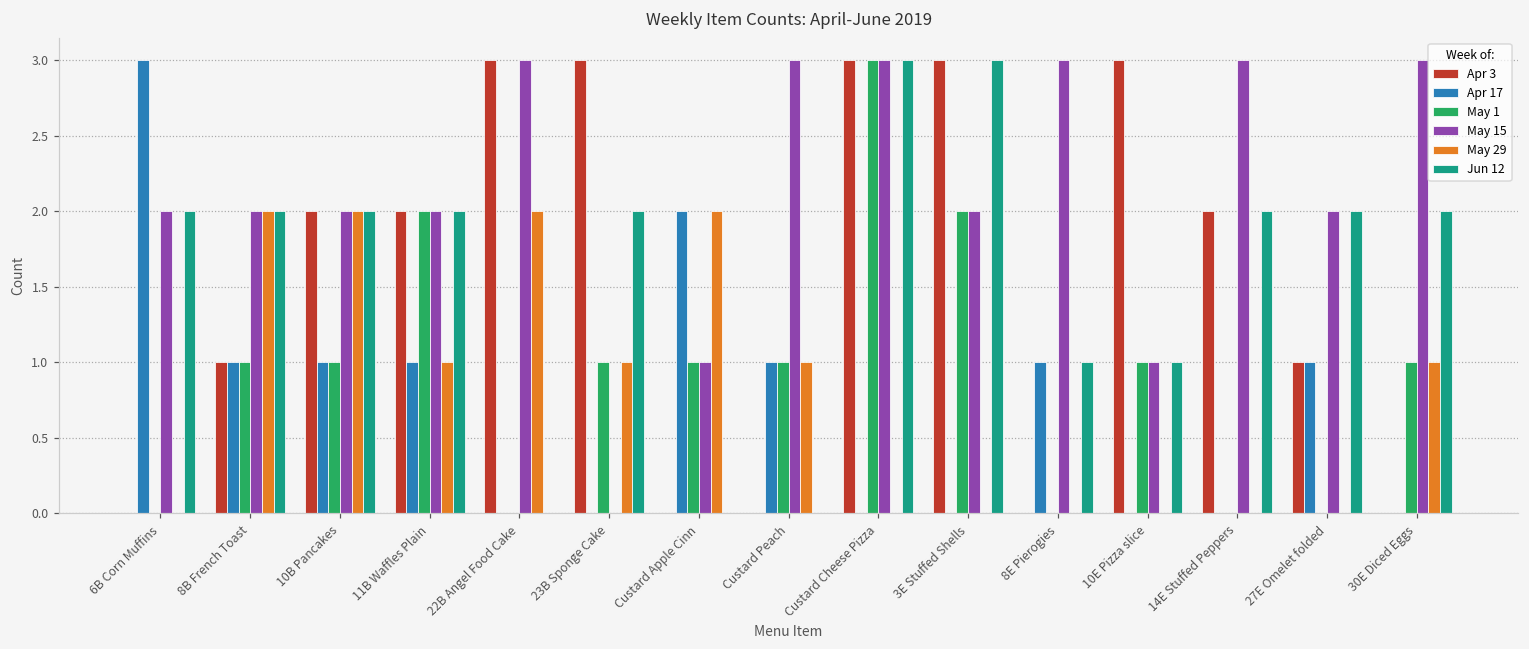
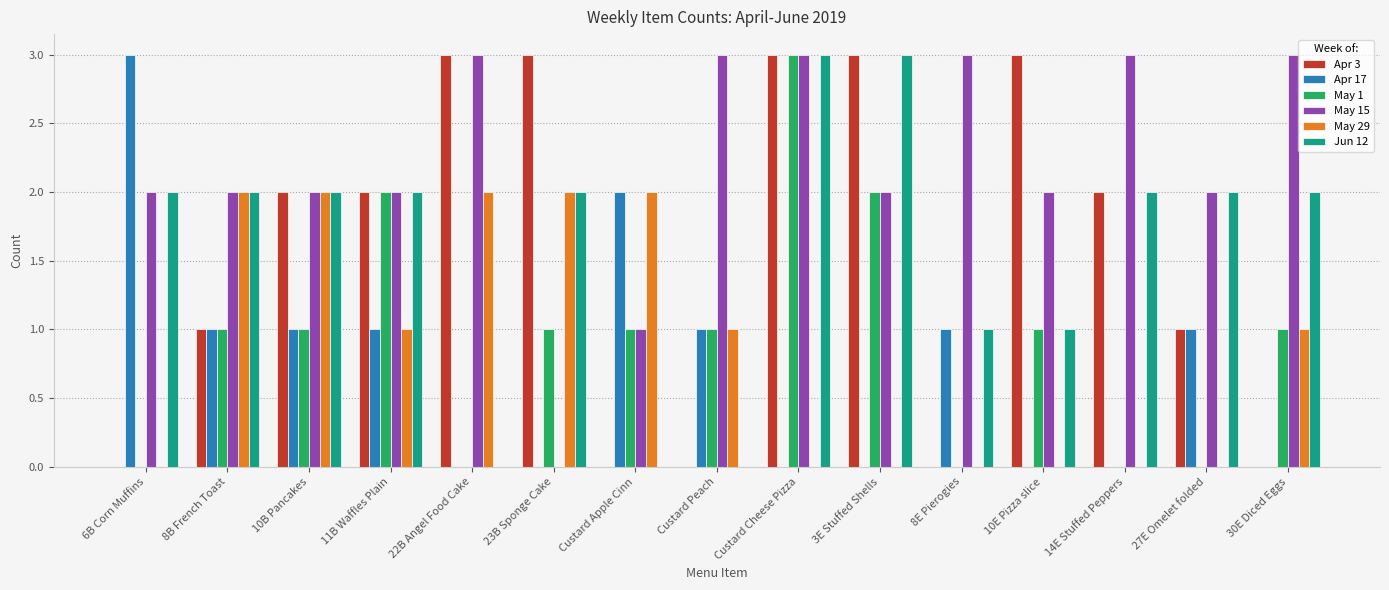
May 29, 23B Sponge Cake: 1 -> 2
May 15, 10E Pizza slice: 1 -> 2
